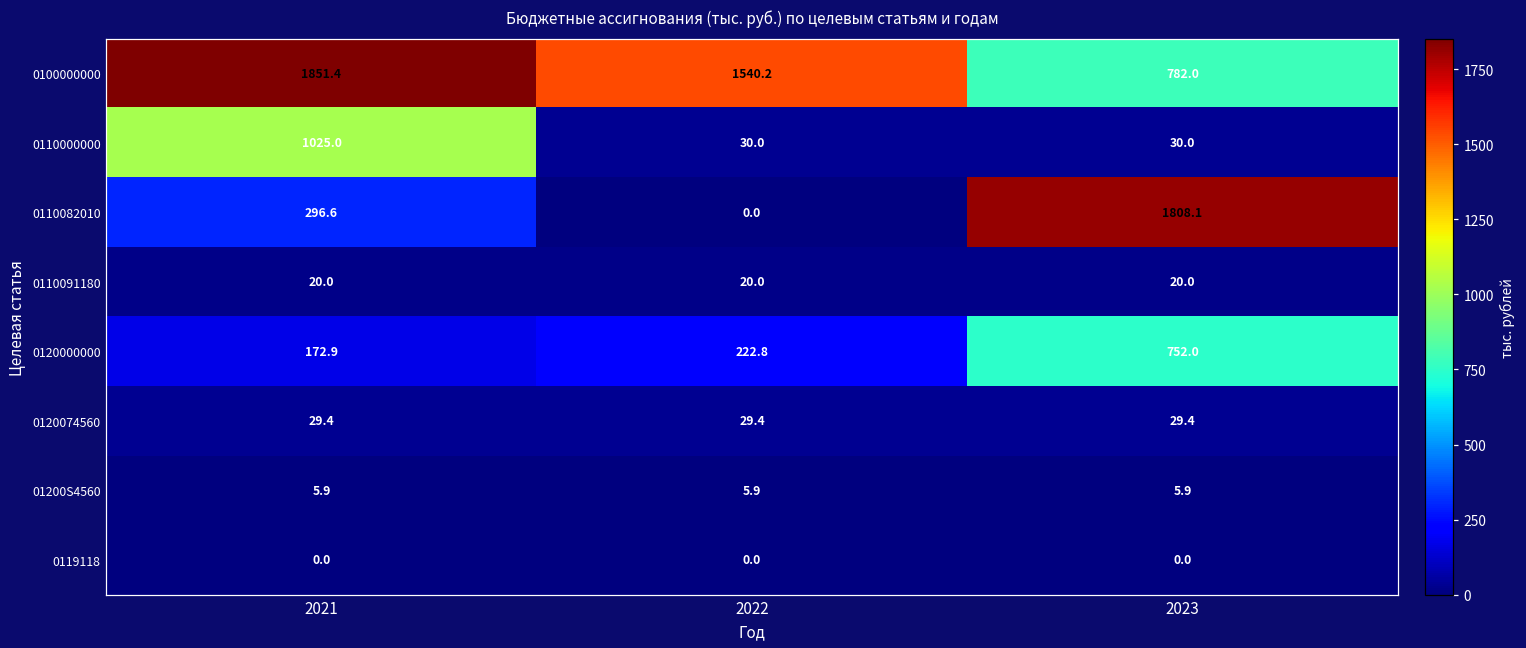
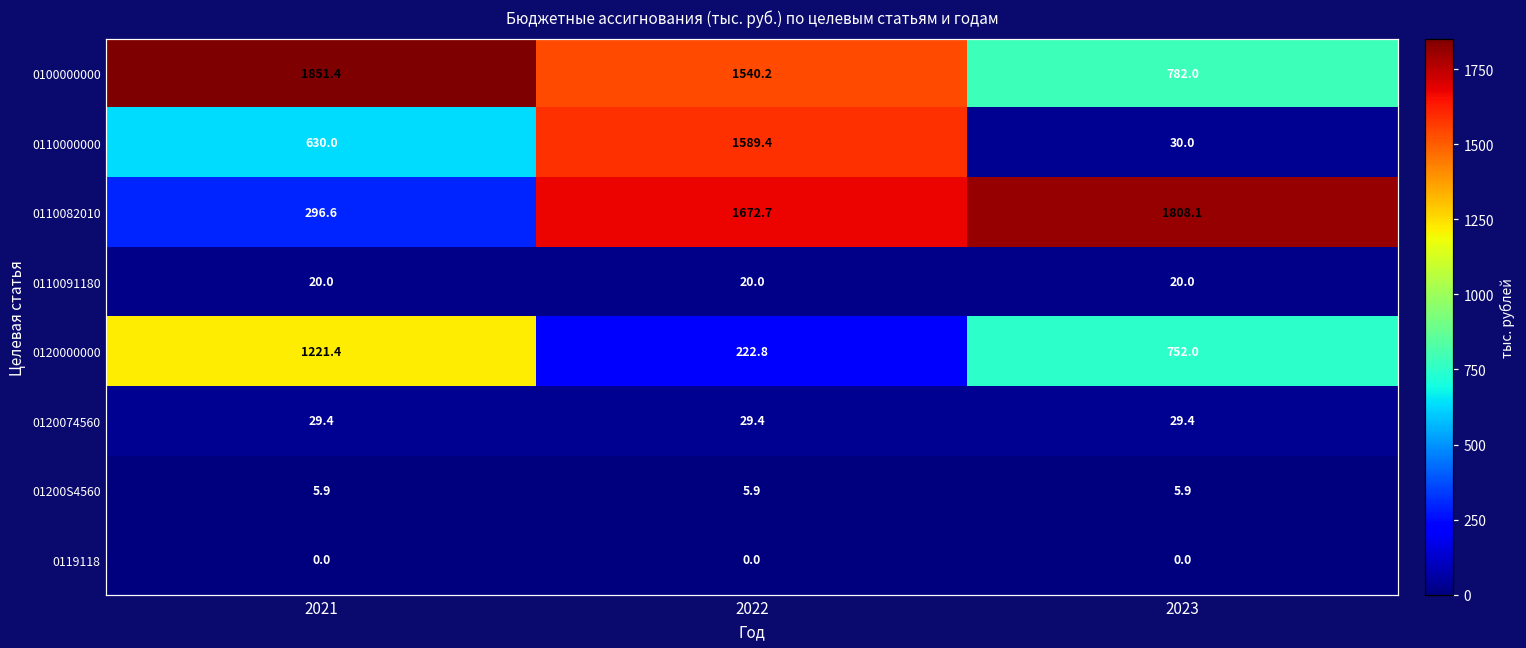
0110000000, 2021: 1025.0 -> 630.0
0110000000, 2022: 30.0 -> 1589.4
0110082010, 2022: 0.0 -> 1672.7
0120000000, 2021: 172.9 -> 1221.4
